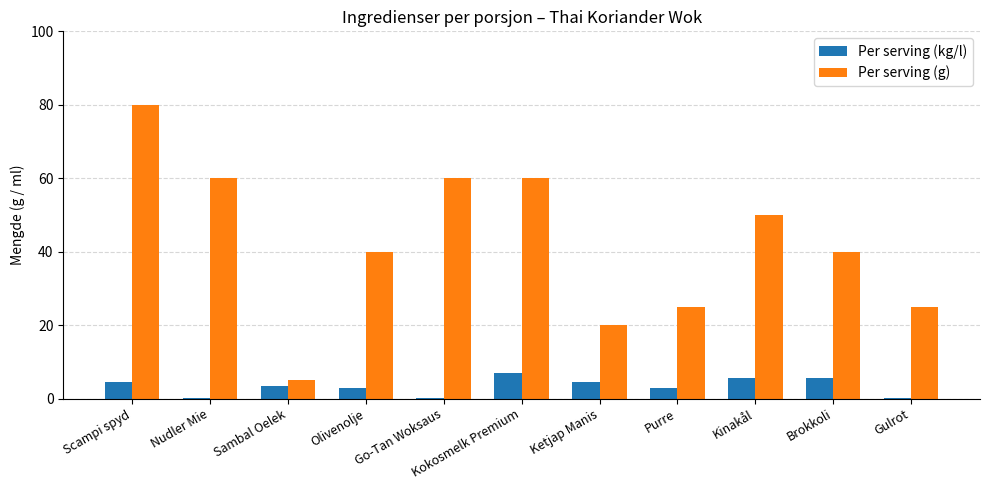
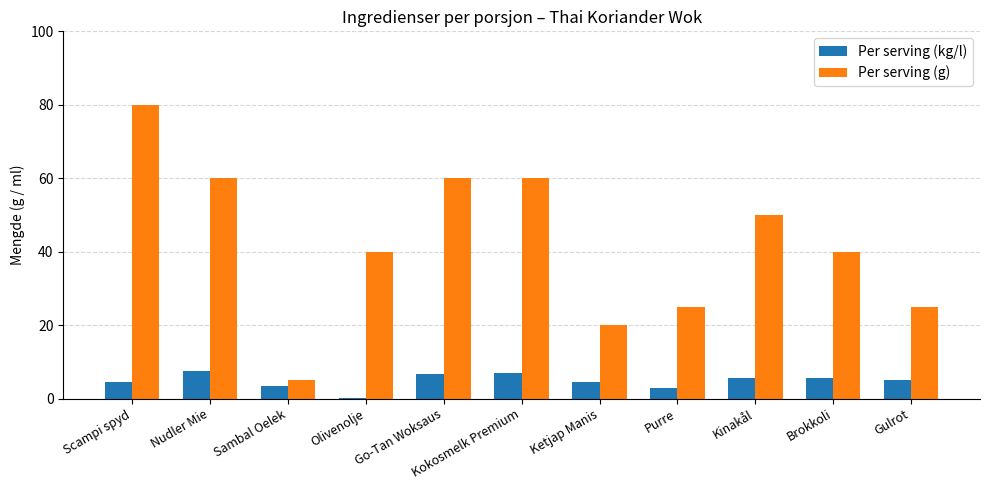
Per serving (kg/l), Nudler Mie: 0 -> 8
Per serving (kg/l), Olivenolje: 3 -> 0
Per serving (kg/l), Go-Tan Woksaus: 0 -> 7
Per serving (kg/l), Gulrot: 0 -> 5
